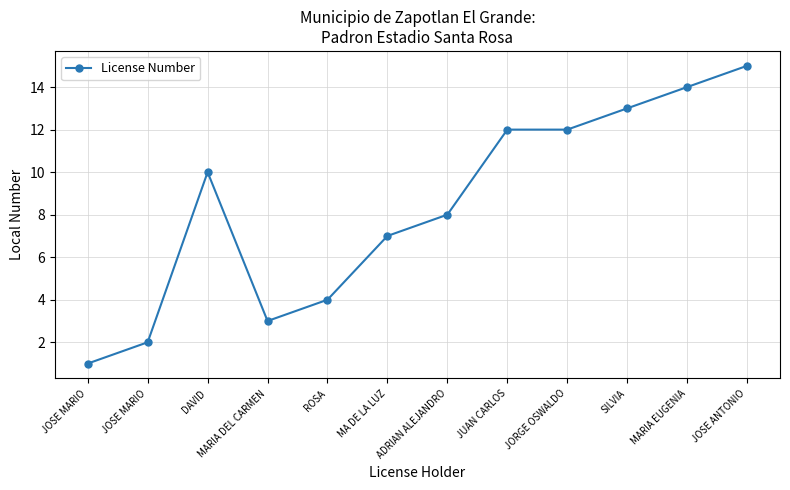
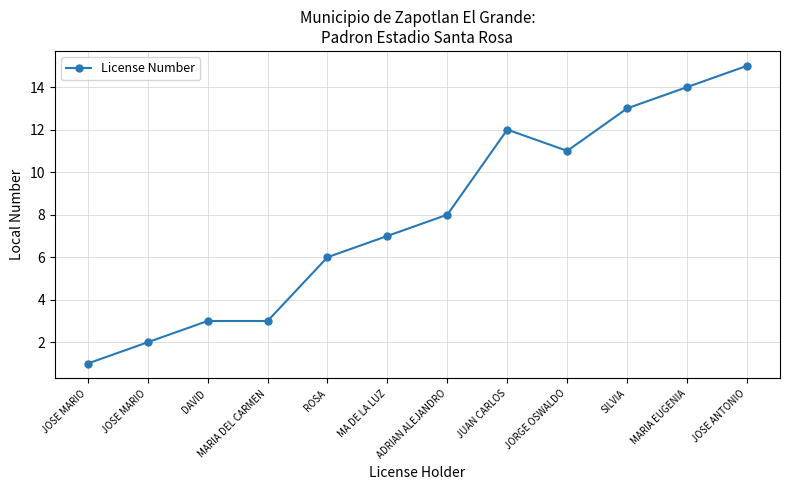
DAVID: 10 -> 3
ROSA: 4 -> 6
JORGE OSWALDO: 12 -> 11
